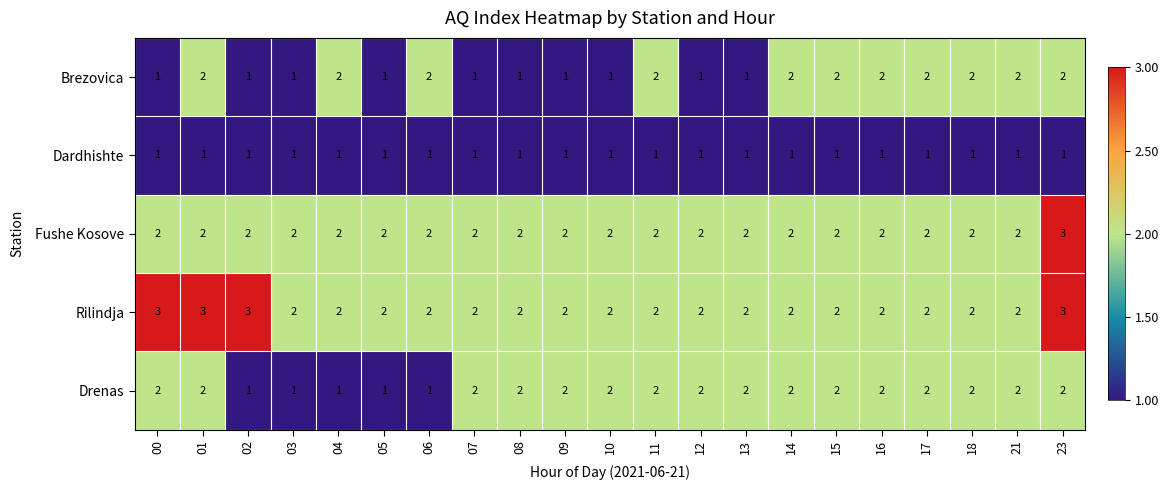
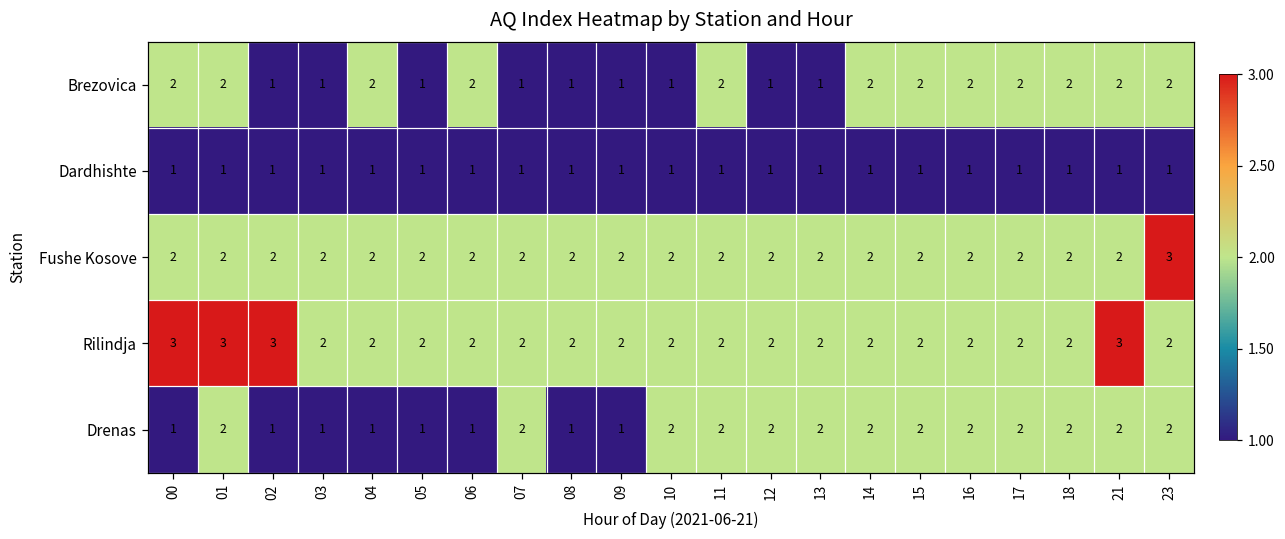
Brezovica, 00: 1 -> 2
Rilindja, 21: 2 -> 3
Rilindja, 23: 3 -> 2
Drenas, 00: 2 -> 1
Drenas, 08: 2 -> 1
Drenas, 09: 2 -> 1
